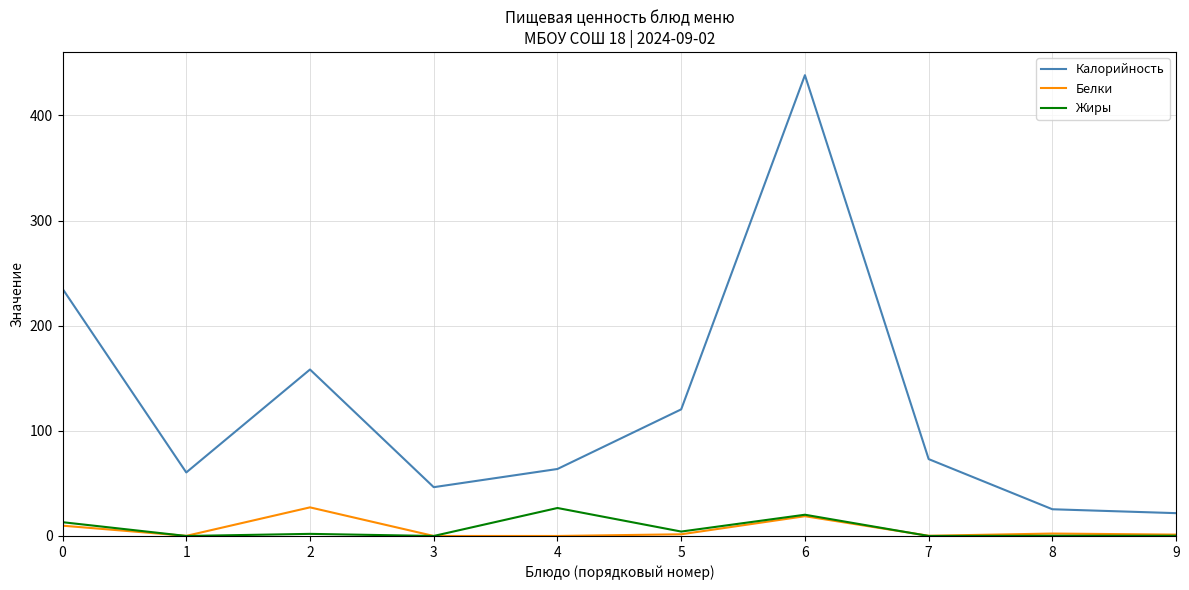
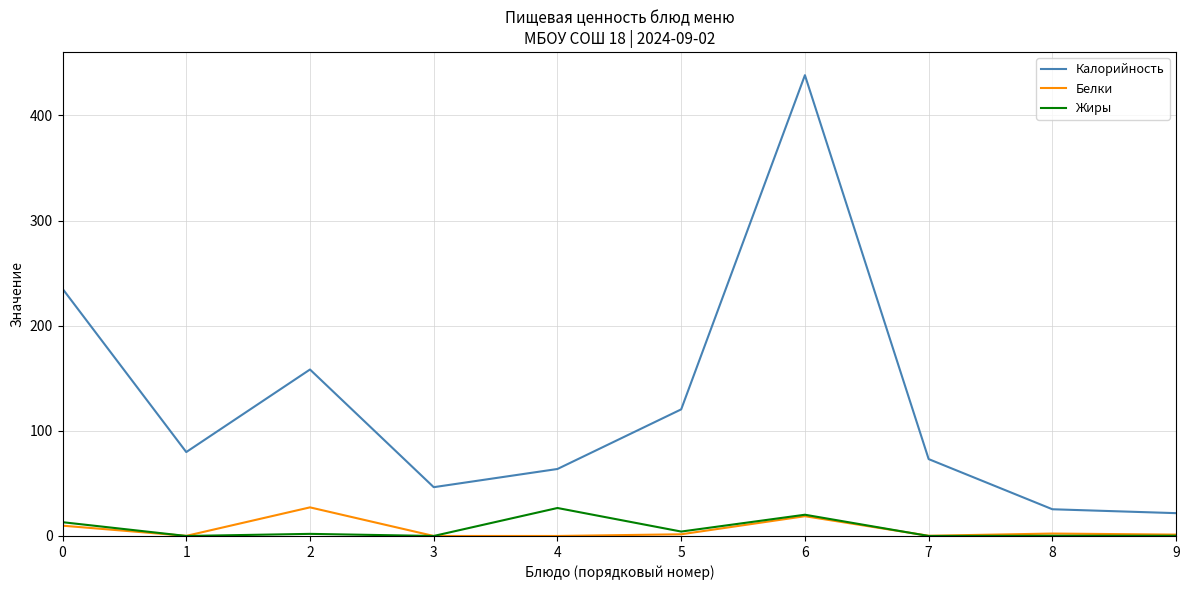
Калорийность, 1: 60 -> 80
